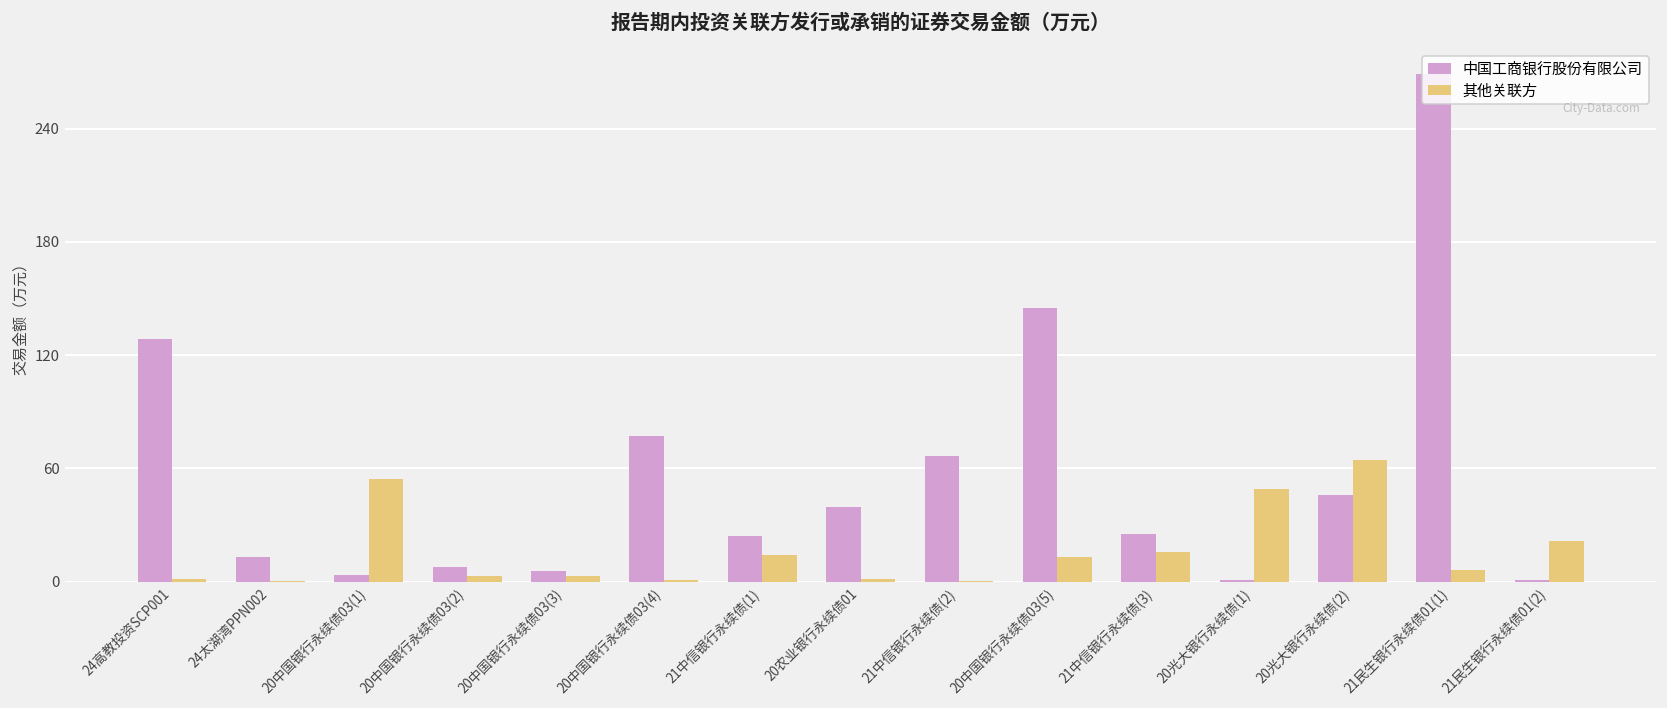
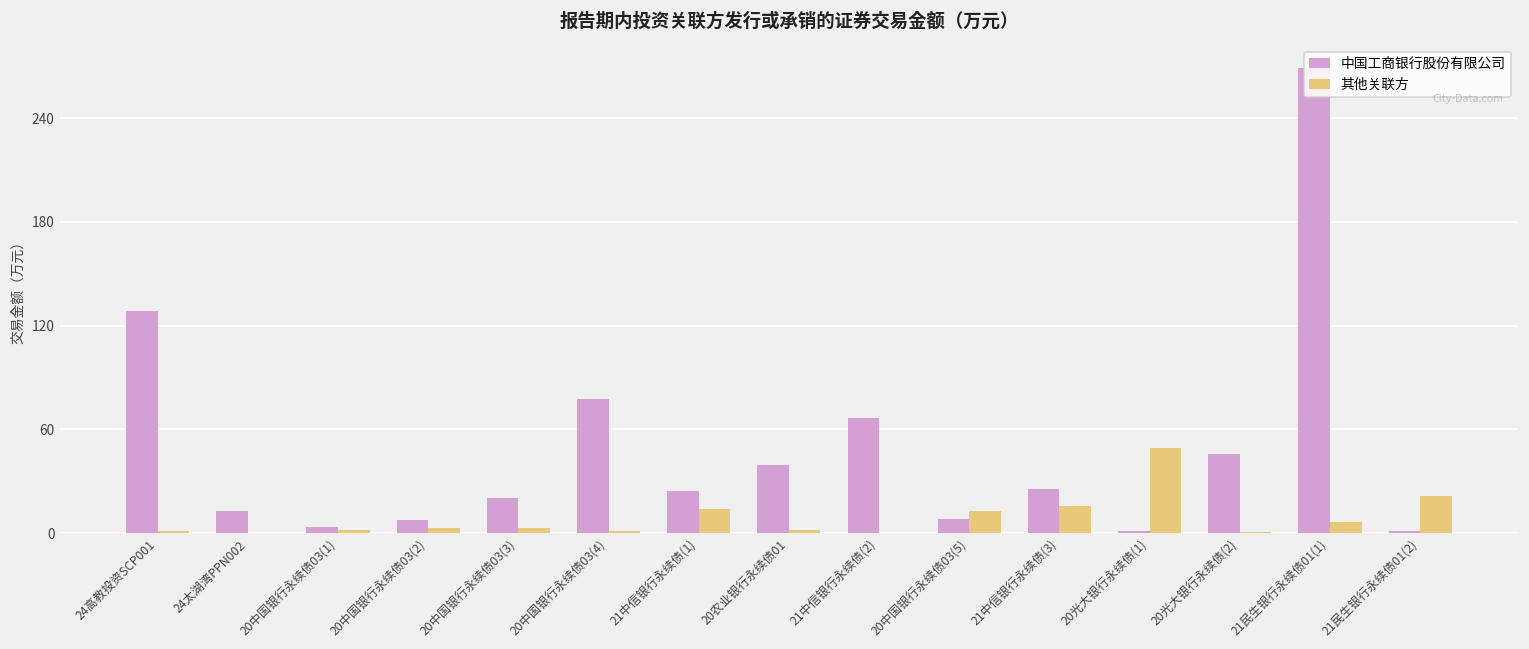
其他关联方, 20中国银行永续债03(1): 55 -> 2
中国工商银行股份有限公司, 20中国银行永续债03(3): 6 -> 20
中国工商银行股份有限公司, 20中国银行永续债03(5): 145 -> 8
其他关联方, 20光大银行永续债(2): 65 -> 0
